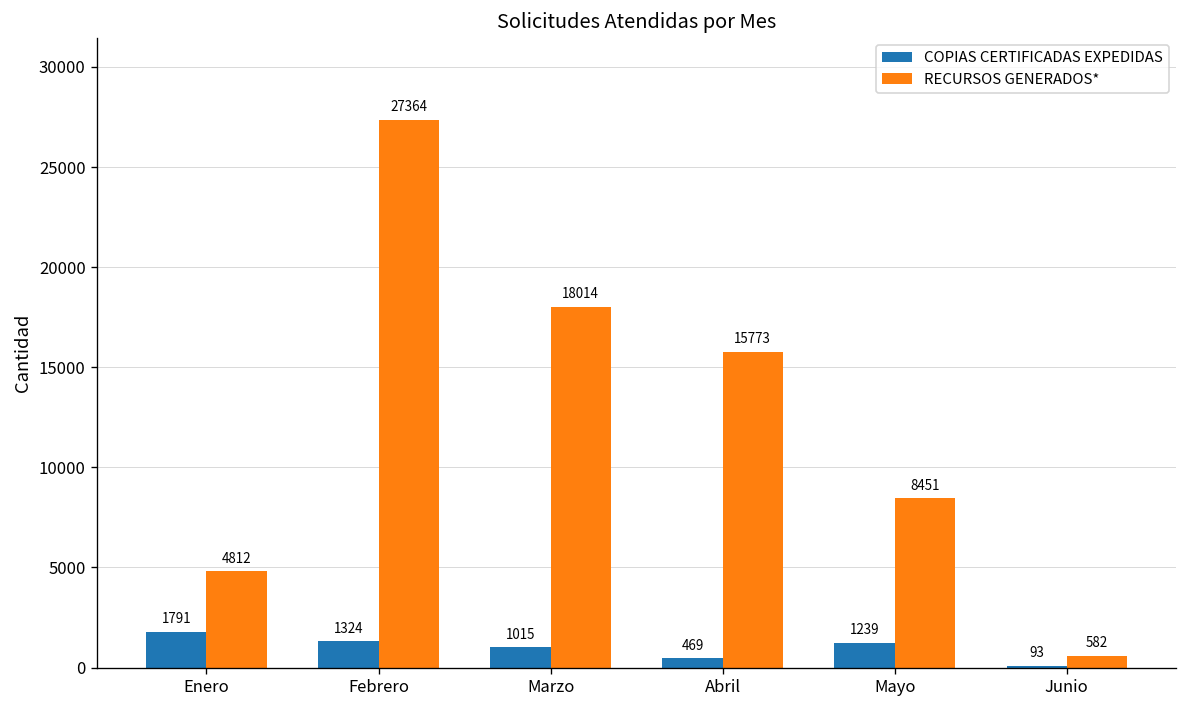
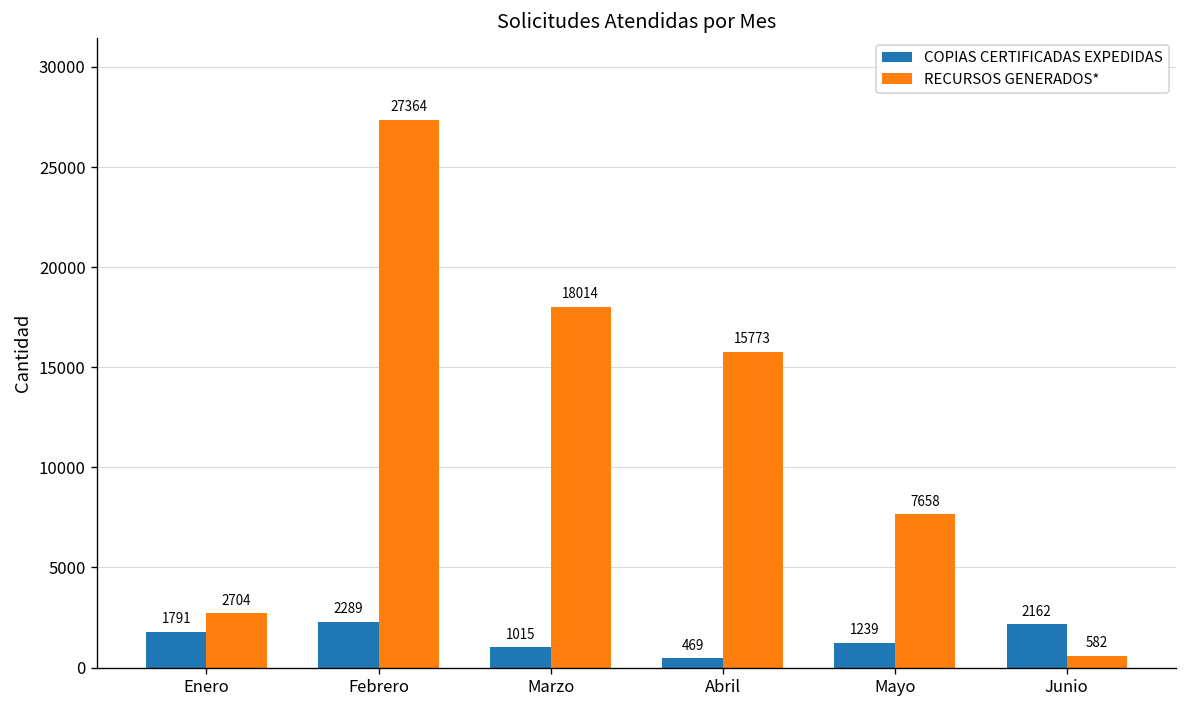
RECURSOS GENERADOS*, Enero: 4812 -> 2704
COPIAS CERTIFICADAS EXPEDIDAS, Febrero: 1324 -> 2289
RECURSOS GENERADOS*, Mayo: 8451 -> 7658
COPIAS CERTIFICADAS EXPEDIDAS, Junio: 93 -> 2162
